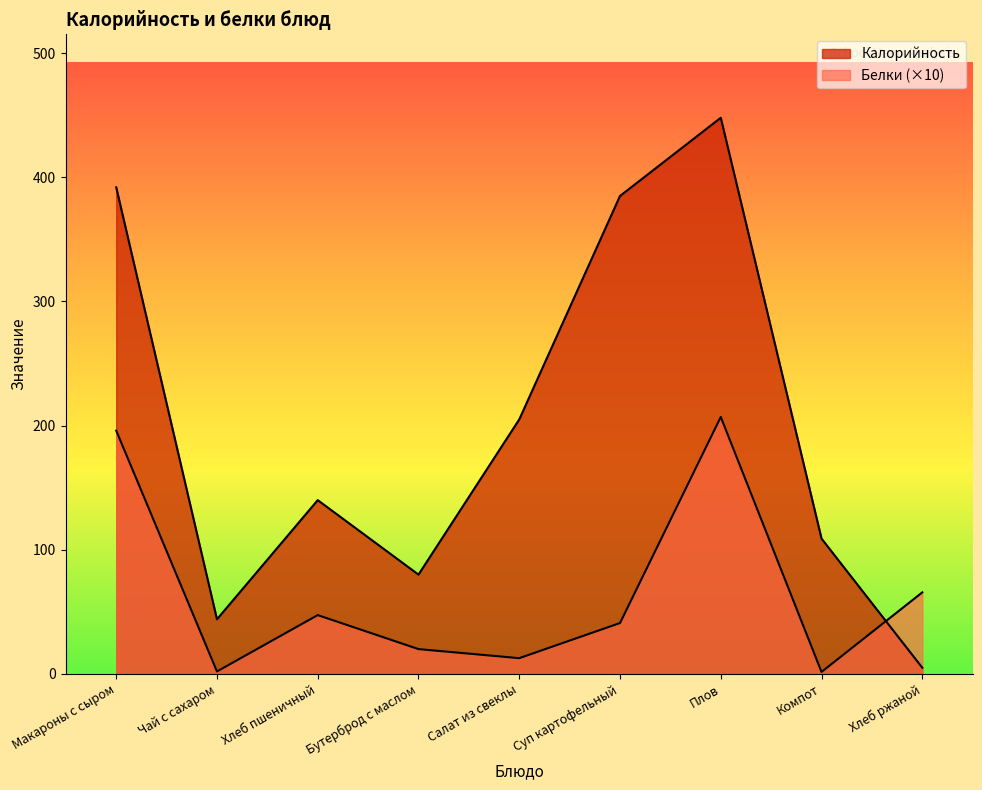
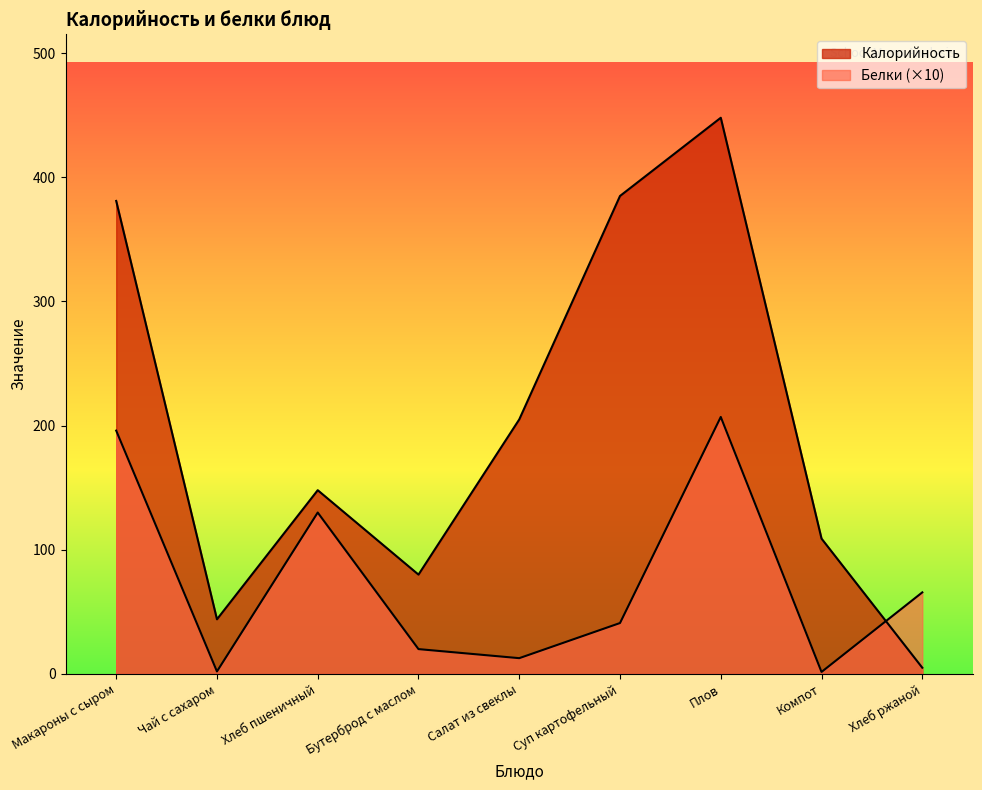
Калорийность, Макароны с сыром: 392 -> 381
Калорийность, Хлеб пшеничный: 140 -> 148
Белки (×10), Хлеб пшеничный: 47 -> 130
